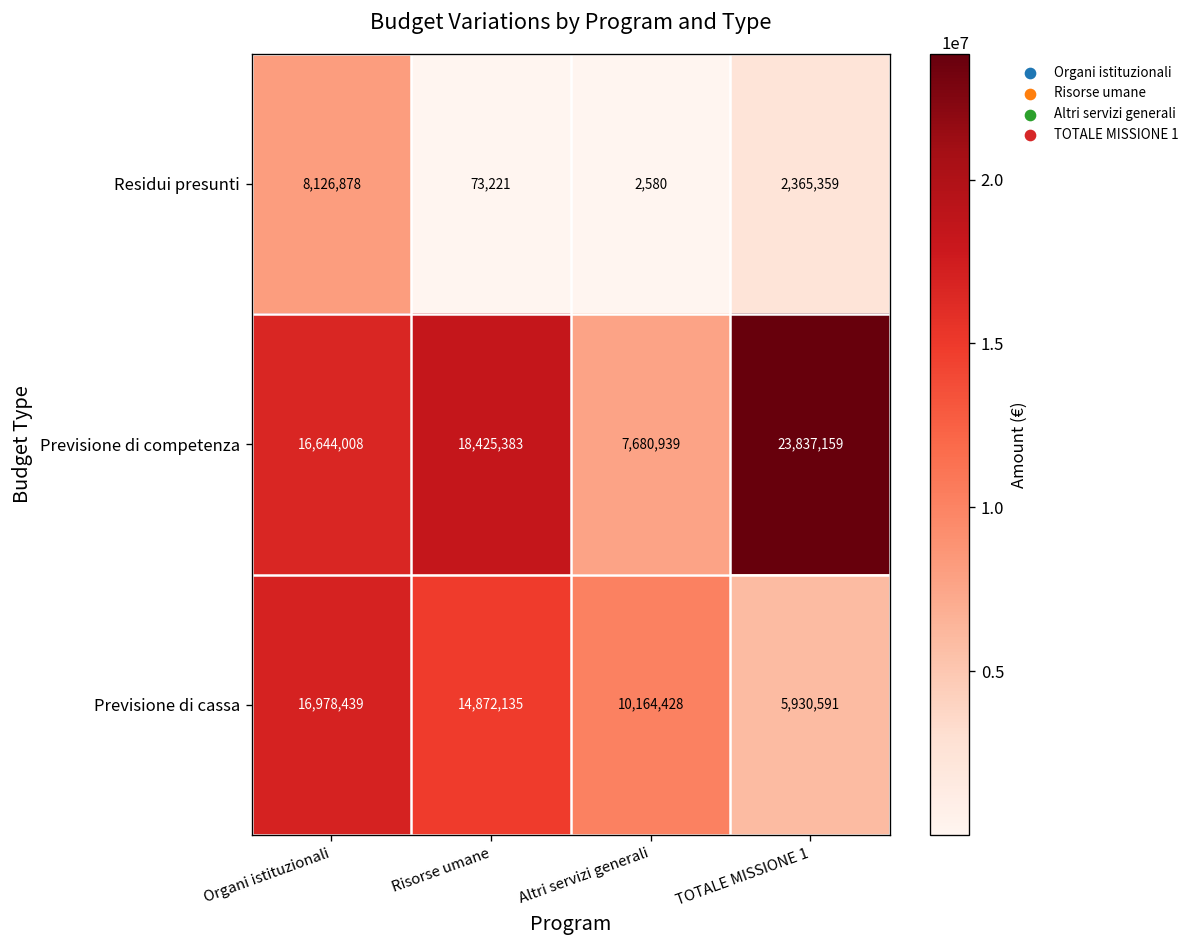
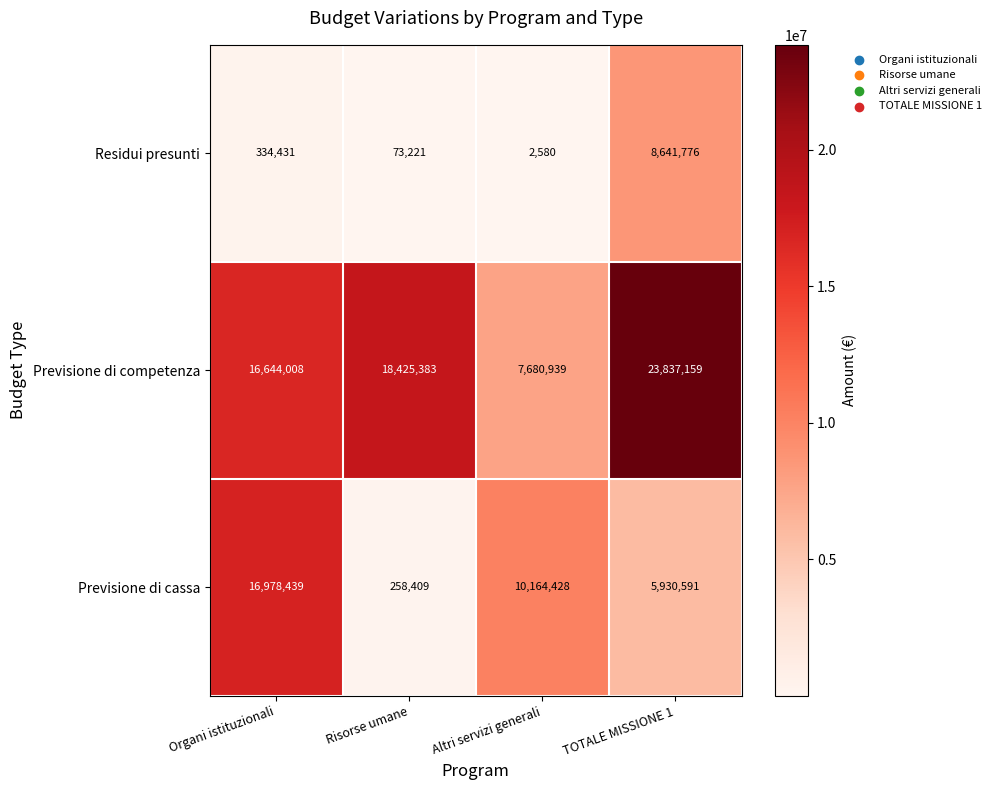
Residui presunti, Organi istituzionali: 8,126,878 -> 334,431
Residui presunti, TOTALE MISSIONE 1: 2,365,359 -> 8,641,776
Previsione di cassa, Risorse umane: 14,872,135 -> 258,409
